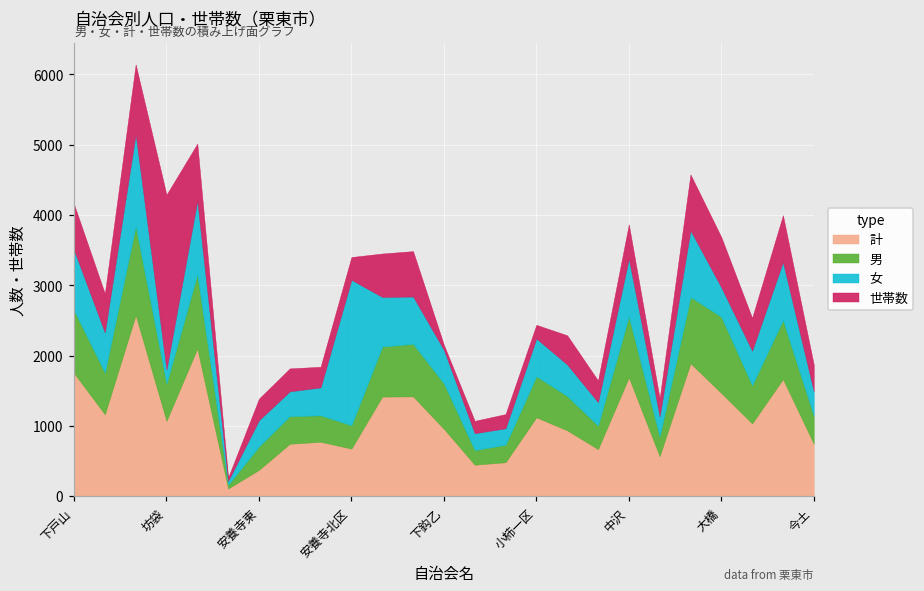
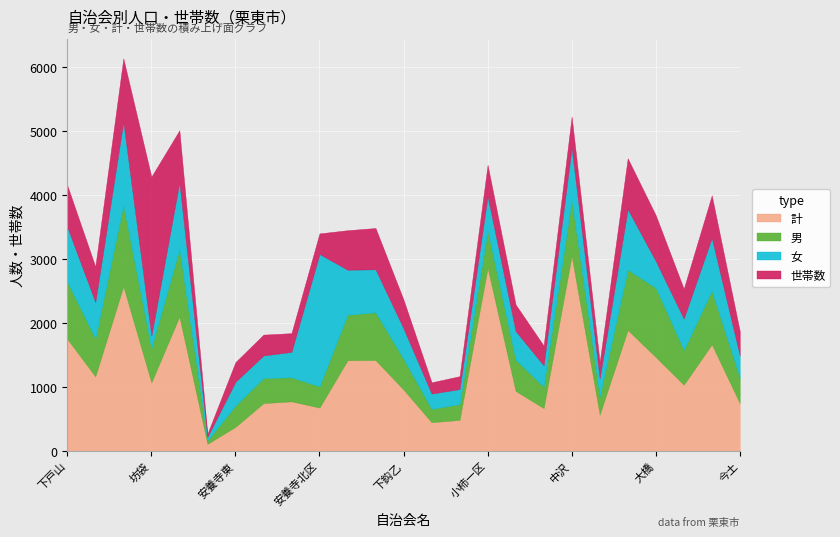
男, 下鈎乙: 600 -> 500
世帯数, 下鈎乙: 100 -> 400
計, 小柿一区: 1100 -> 2900
世帯数, 小柿一区: 200 -> 500
計, 中沢: 1700 -> 3100
